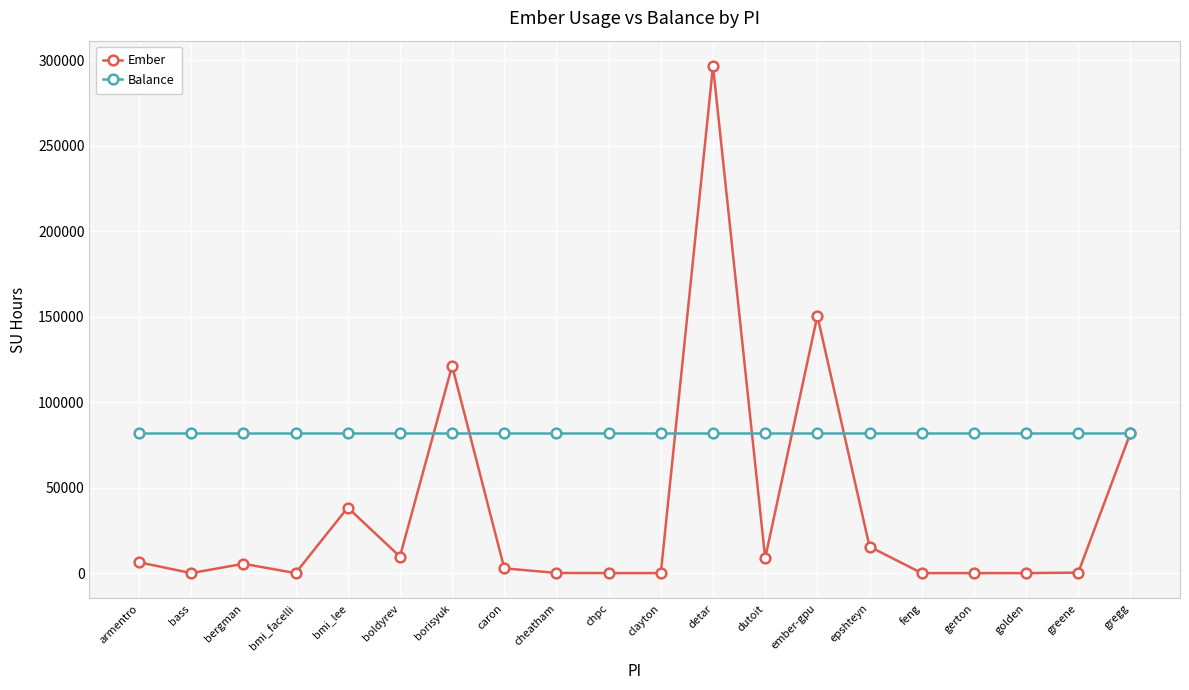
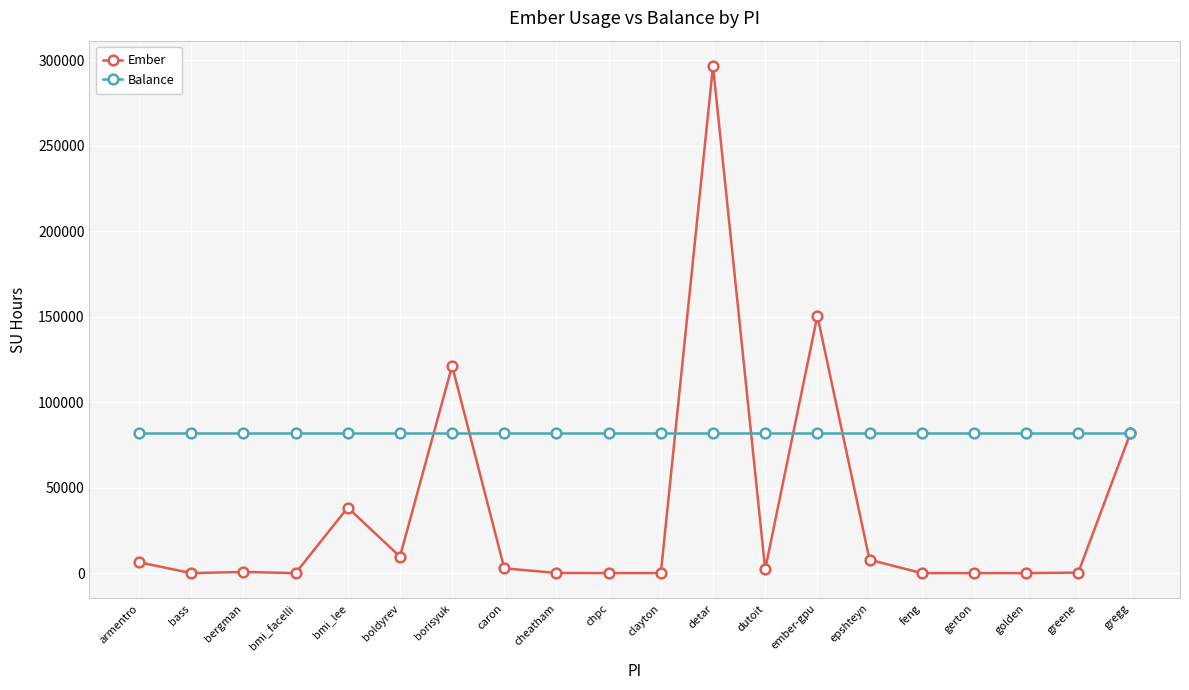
Ember, bergman: 5000 -> 1000
Ember, dutoit: 9000 -> 2000
Ember, epshteyn: 15000 -> 8000
